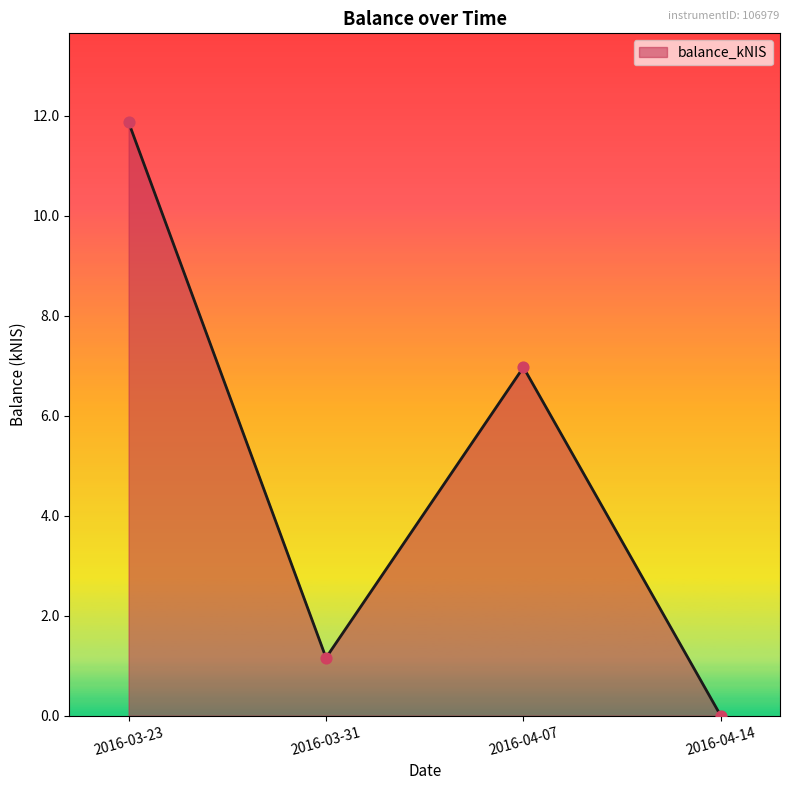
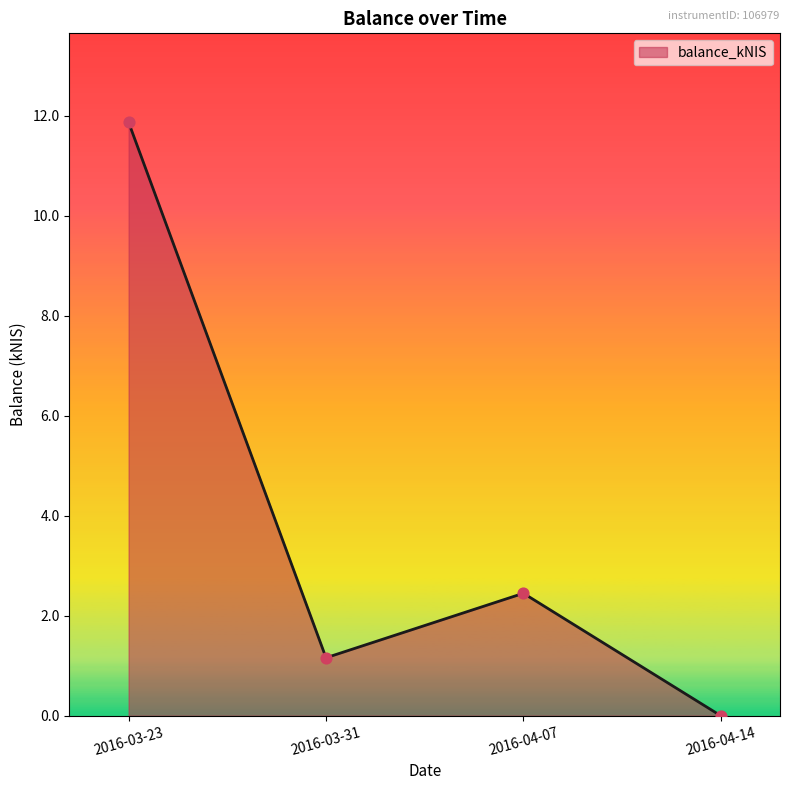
2016-04-07: 7.0 -> 2.5
